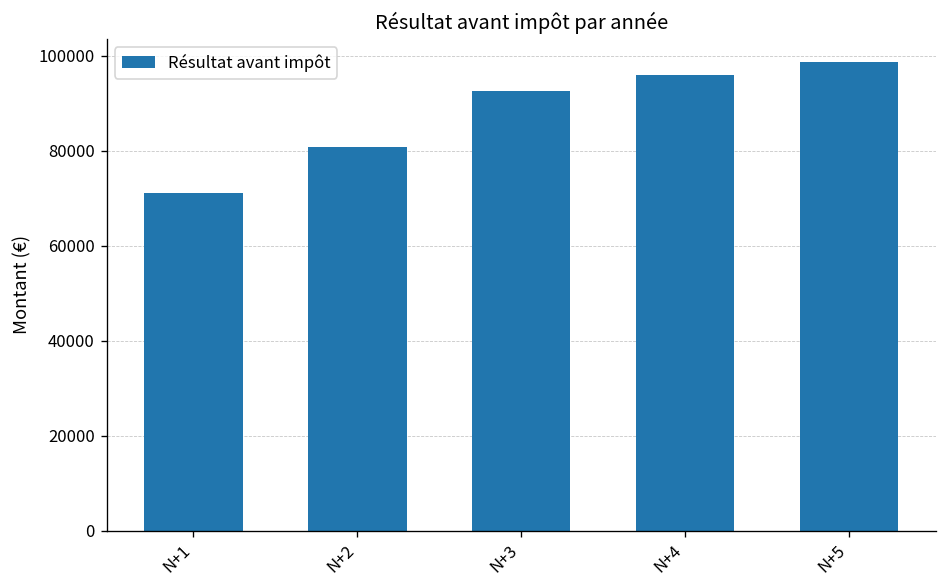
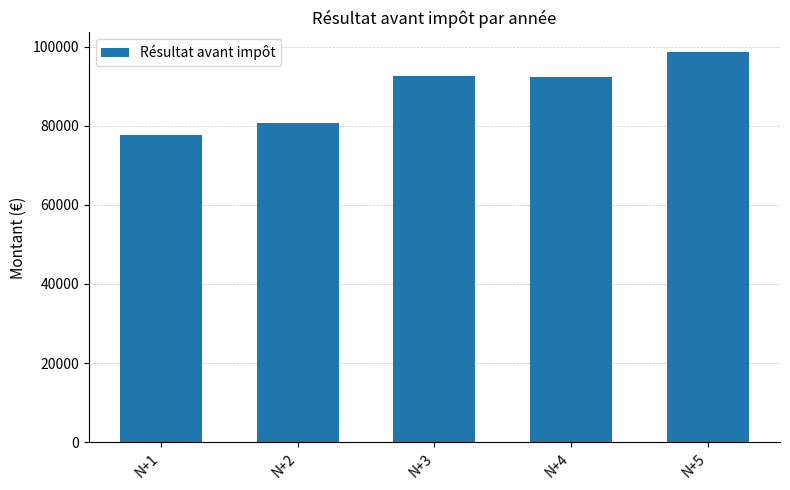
N+1: 71000 -> 78000
N+4: 96000 -> 92000
